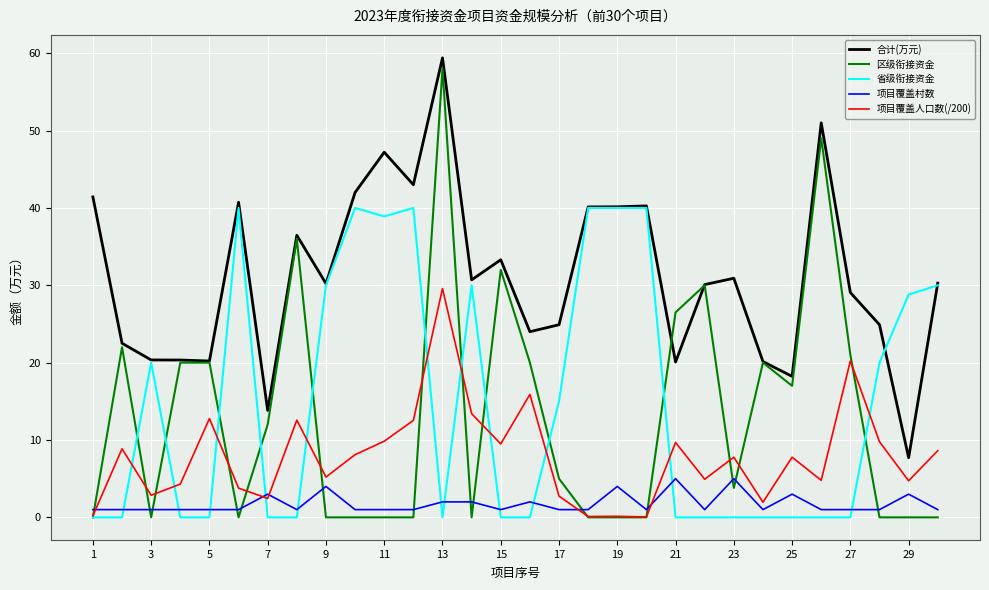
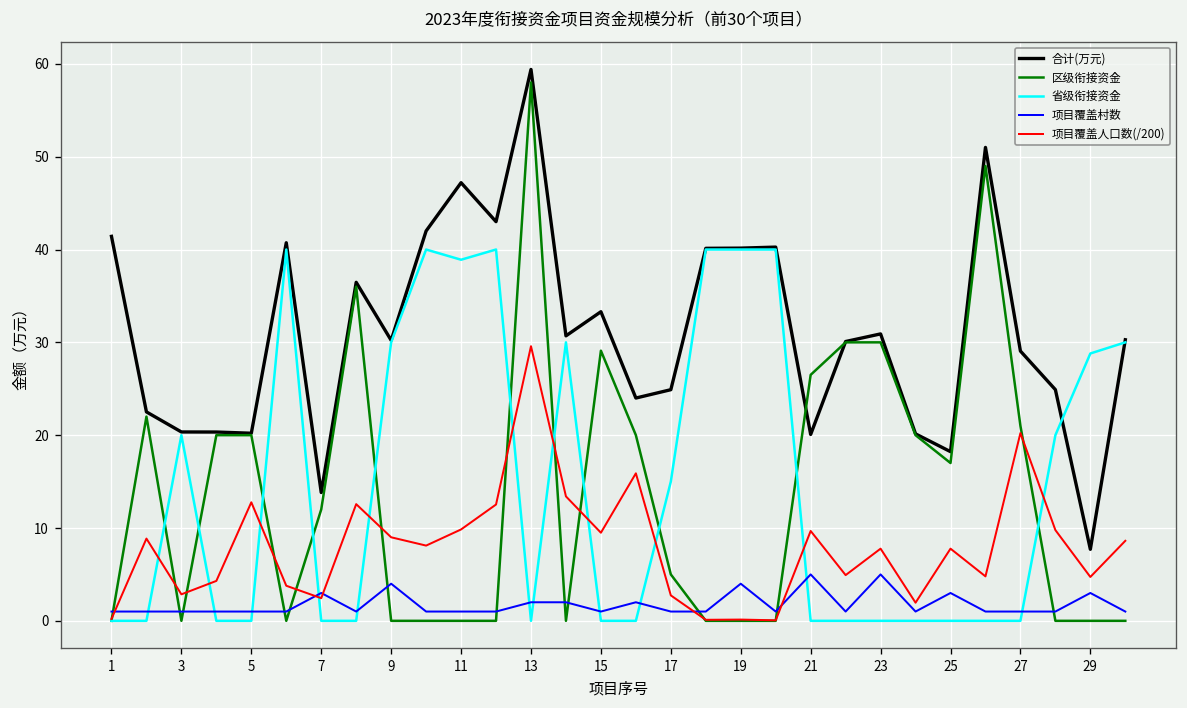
项目覆盖人口数(/200), 9: 5 -> 9
区级衔接资金, 15: 32 -> 29
区级衔接资金, 23: 4 -> 30
